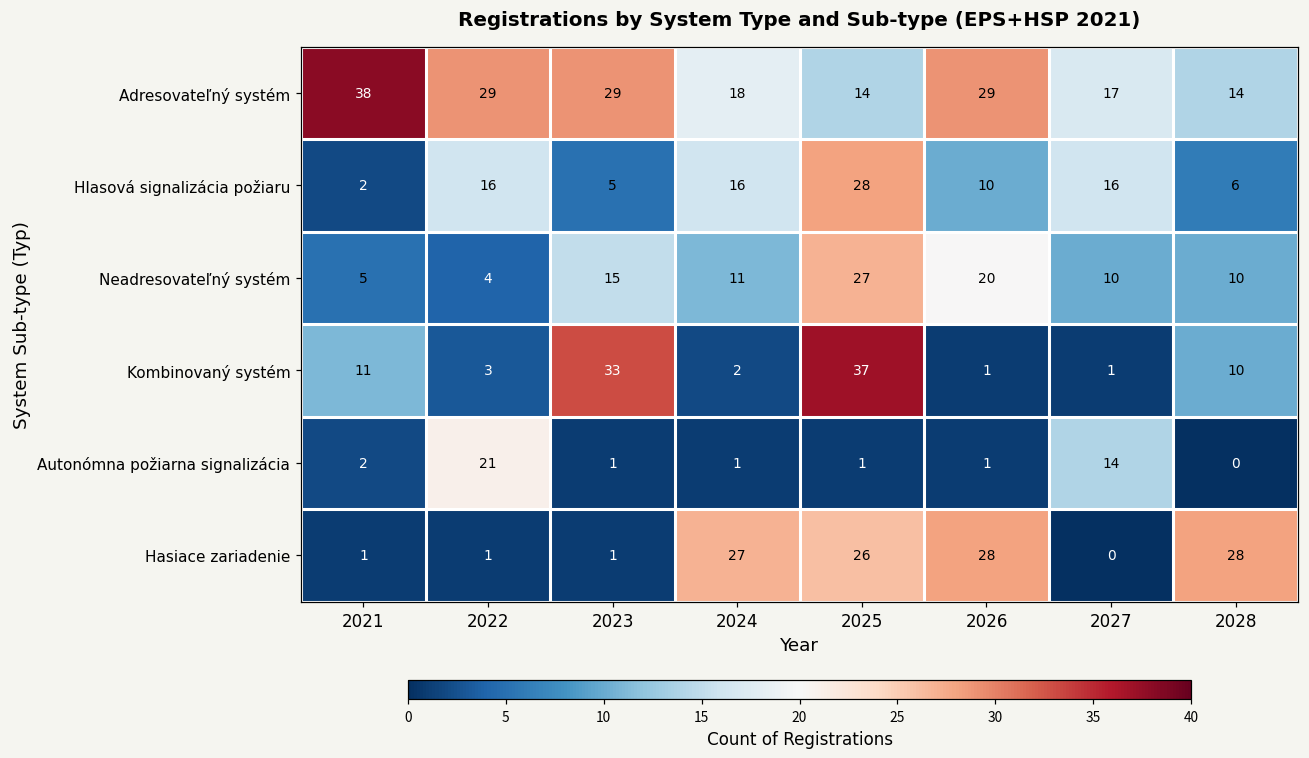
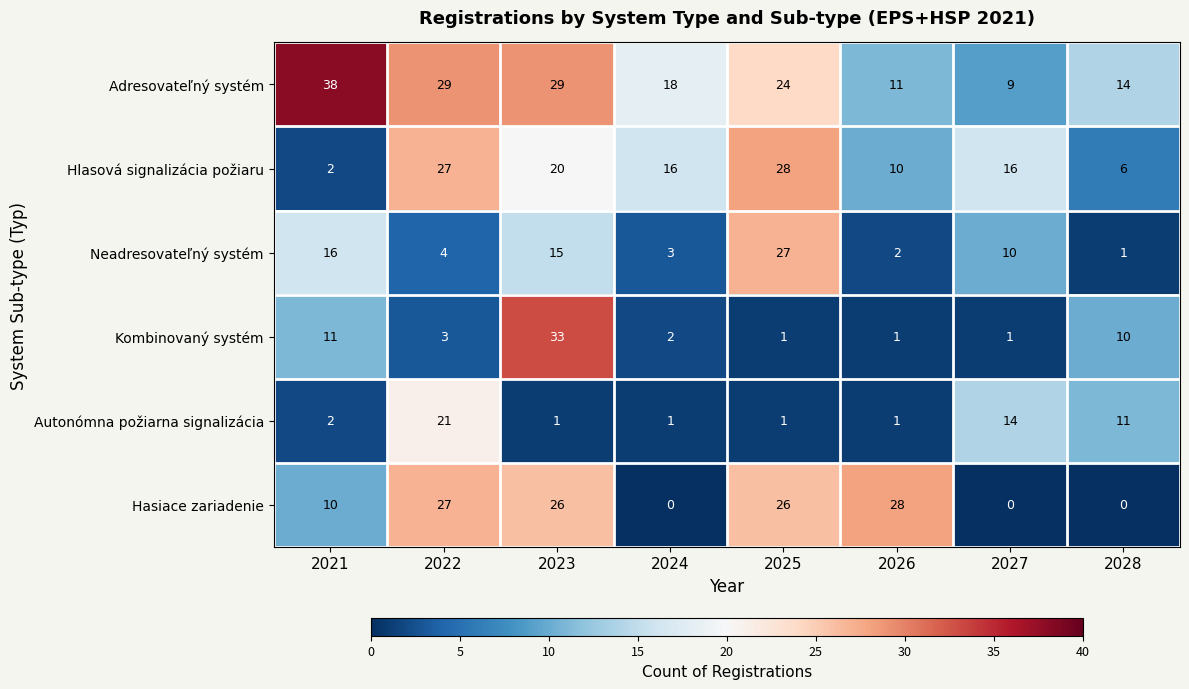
Adresovateľný systém, 2025: 14 -> 24
Adresovateľný systém, 2026: 29 -> 11
Adresovateľný systém, 2027: 17 -> 9
Hlasová signalizácia požiaru, 2022: 16 -> 27
Hlasová signalizácia požiaru, 2023: 5 -> 20
Neadresovateľný systém, 2021: 5 -> 16
Neadresovateľný systém, 2024: 11 -> 3
Neadresovateľný systém, 2026: 20 -> 2
Neadresovateľný systém, 2028: 10 -> 1
Kombinovaný systém, 2025: 37 -> 1
Autonómna požiarna signalizácia, 2028: 0 -> 11
Hasiace zariadenie, 2021: 1 -> 10
Hasiace zariadenie, 2022: 1 -> 27
Hasiace zariadenie, 2023: 1 -> 26
Hasiace zariadenie, 2024: 27 -> 0
Hasiace zariadenie, 2028: 28 -> 0
